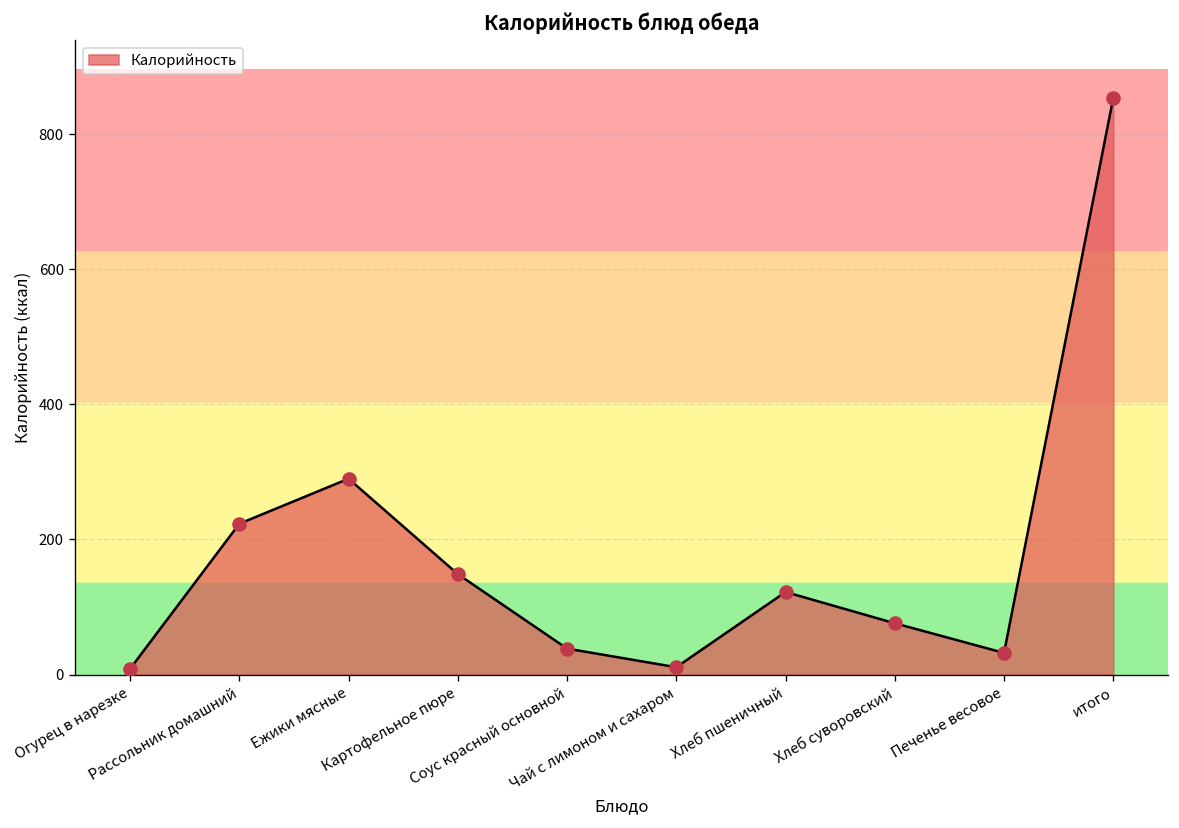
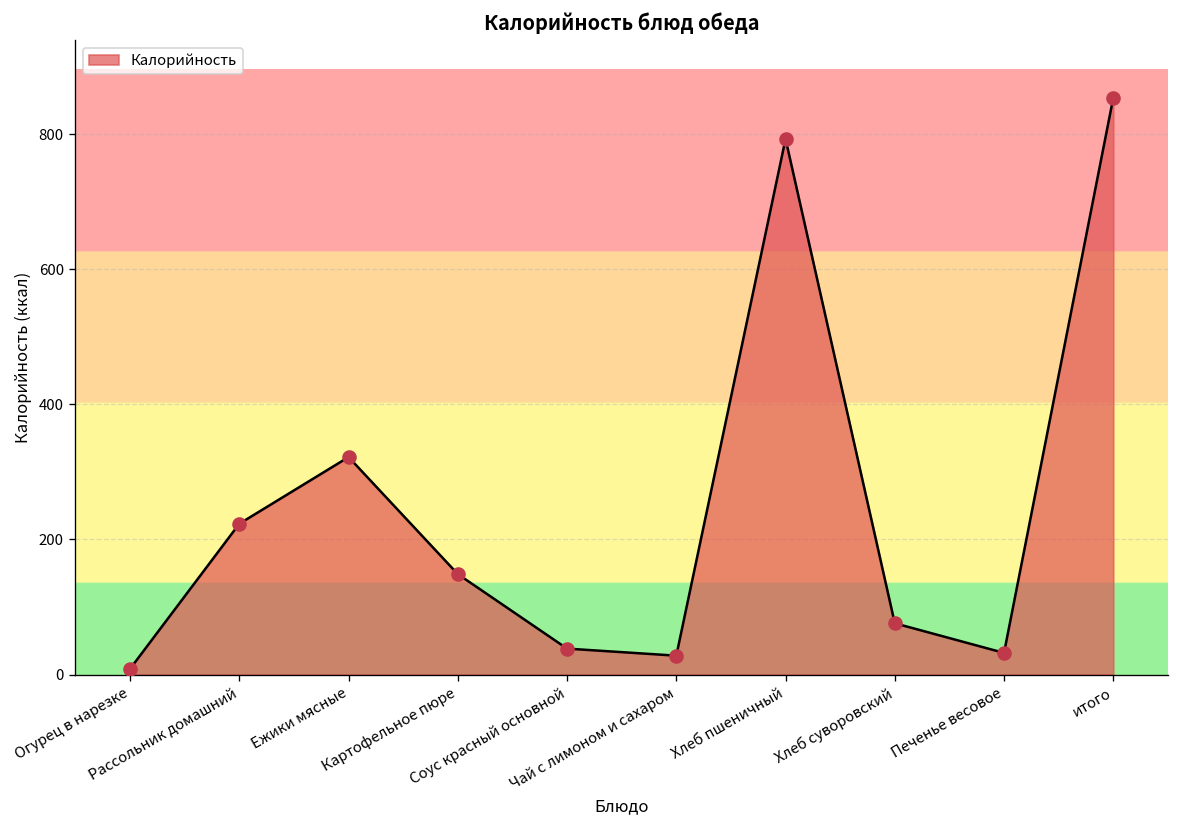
Ежики мясные: 290 -> 320
Чай с лимоном и сахаром: 10 -> 30
Хлеб пшеничный: 120 -> 790
